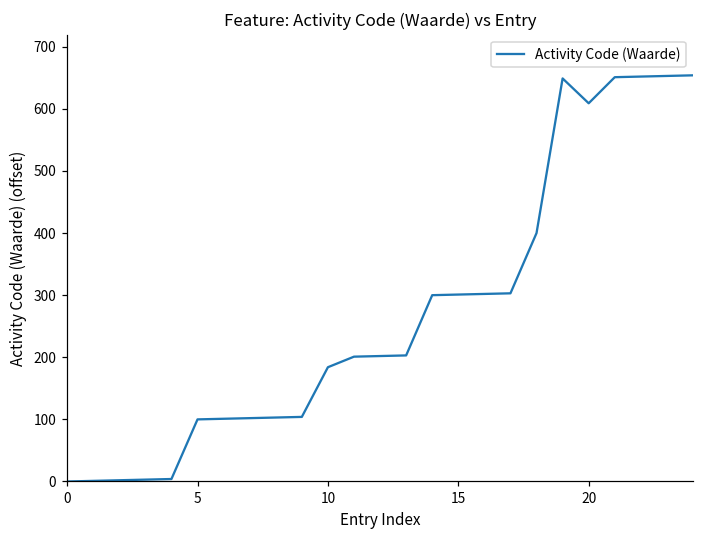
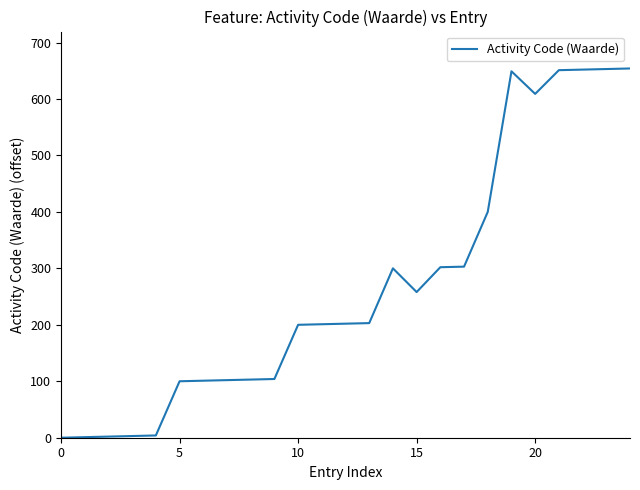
10: 180 -> 200
15: 300 -> 260
